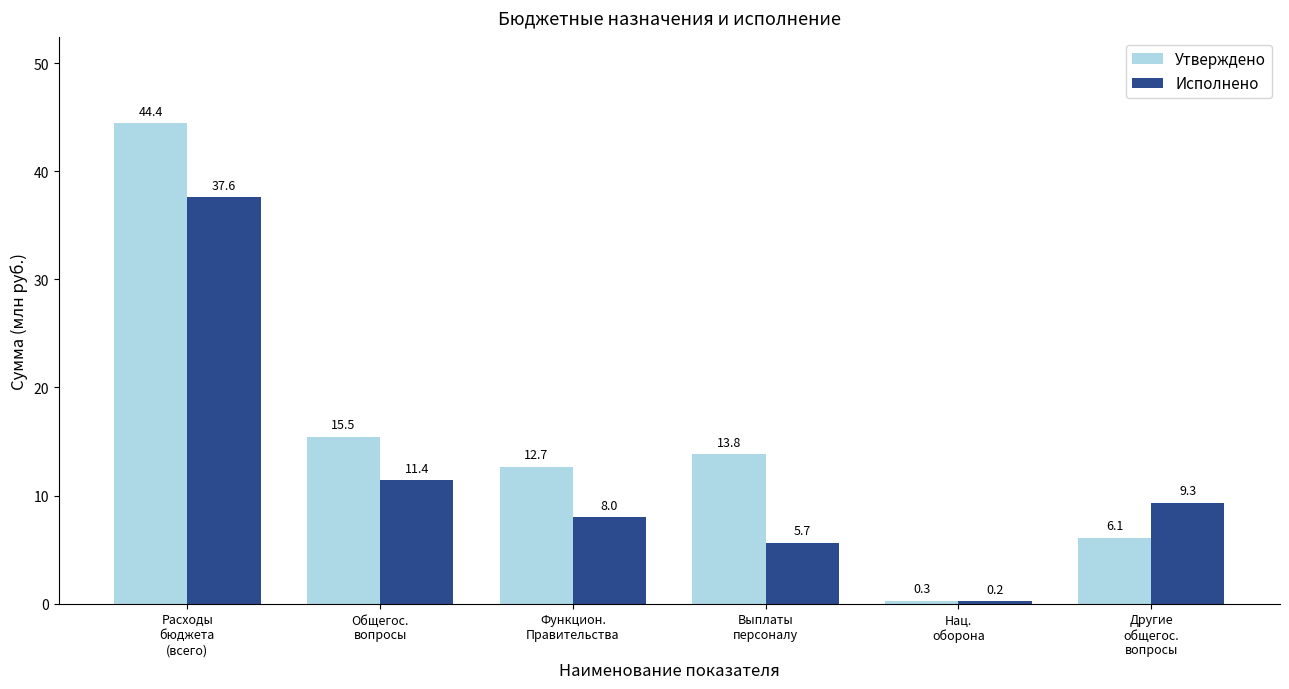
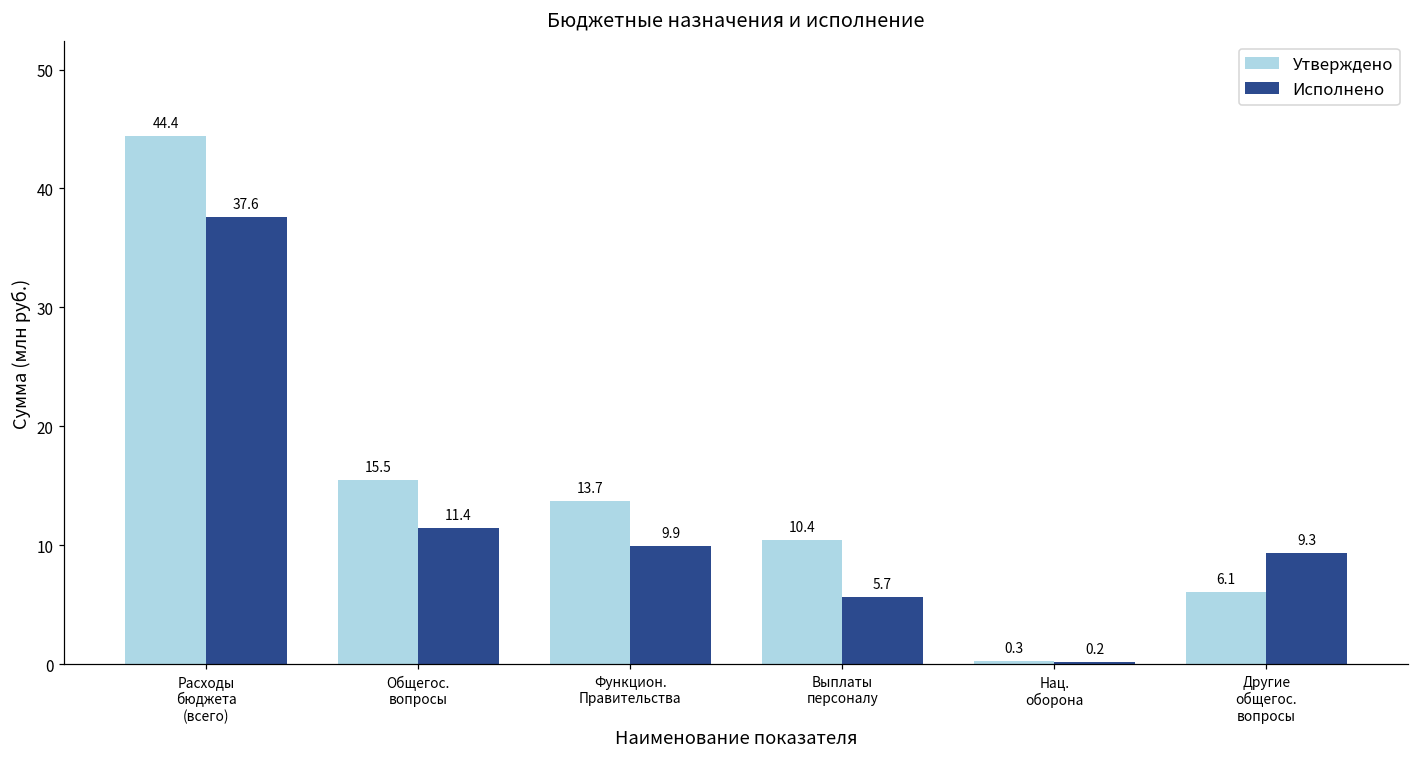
Утверждено, Функцион. Правительства: 12.7 -> 13.7
Исполнено, Функцион. Правительства: 8.0 -> 9.9
Утверждено, Выплаты персоналу: 13.8 -> 10.4
